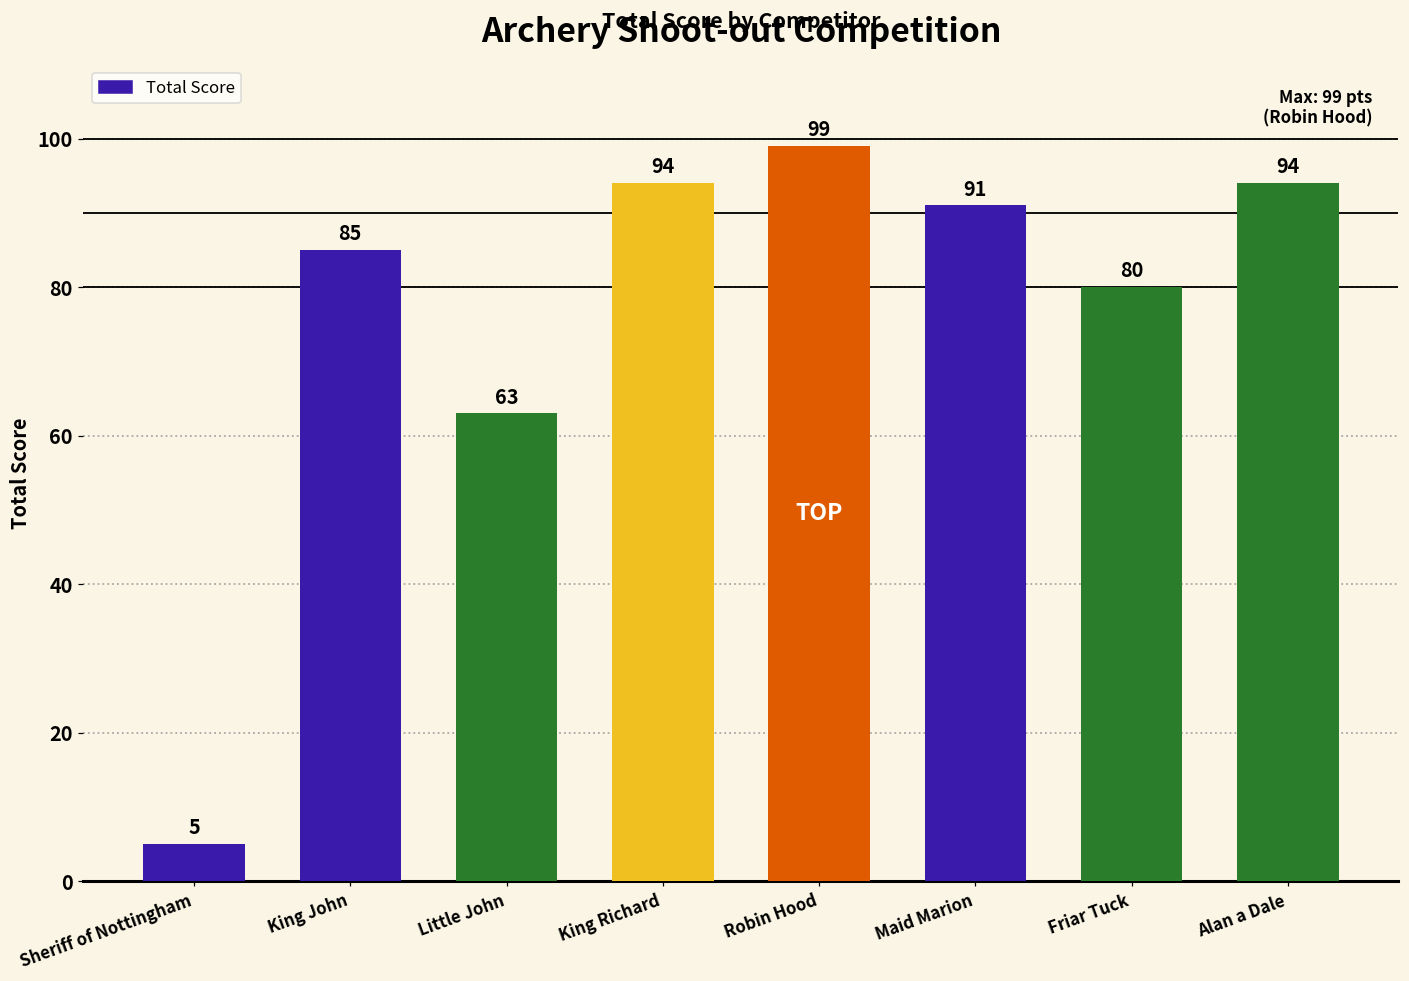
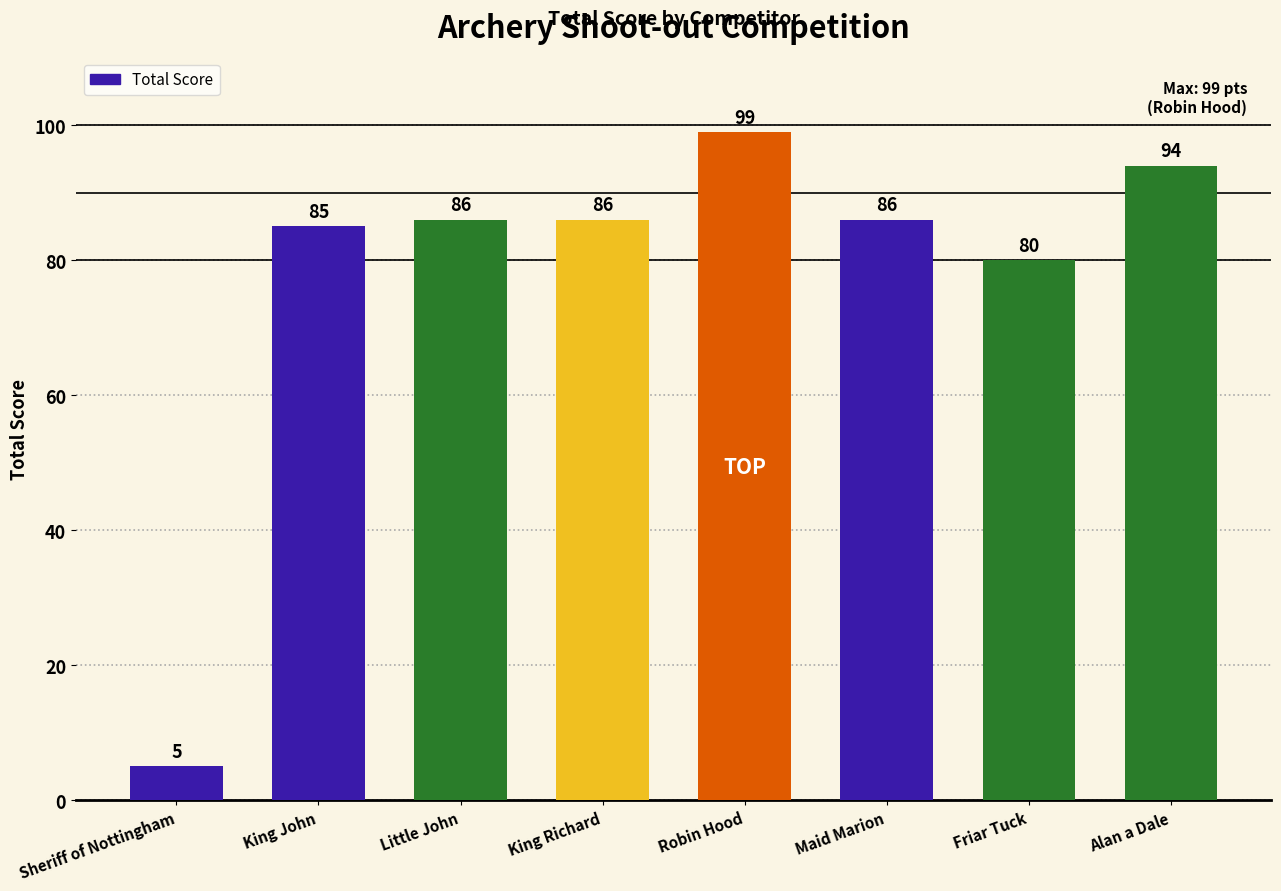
Little John: 63 -> 86
King Richard: 94 -> 86
Maid Marion: 91 -> 86
